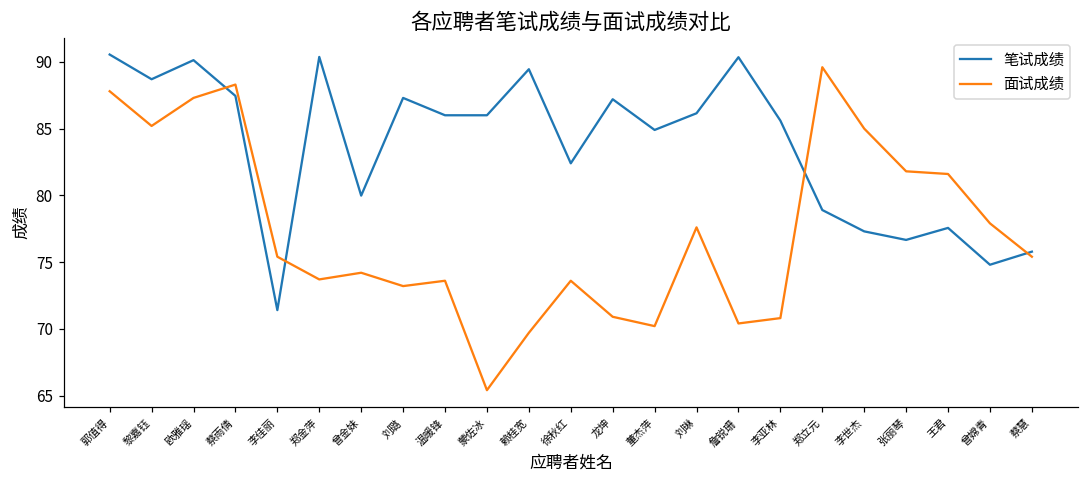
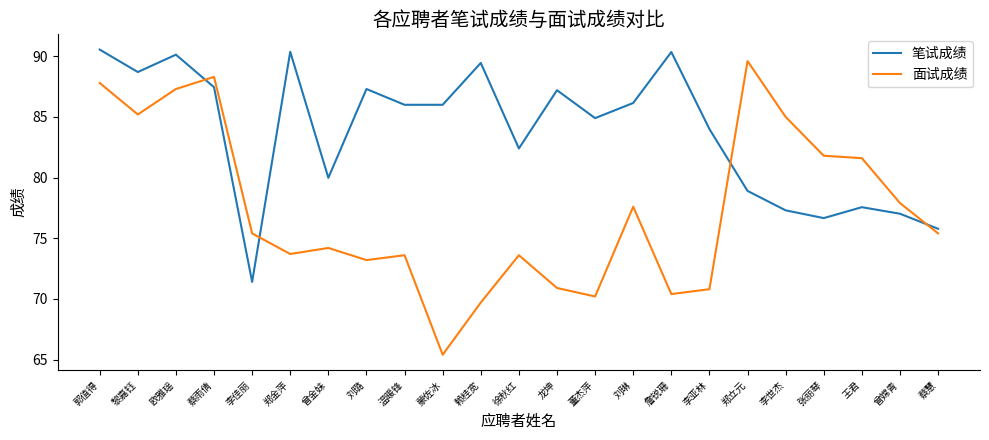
笔试成绩, 李亚林: 85.6 -> 84.0
笔试成绩, 曾嫦青: 74.8 -> 77.0
